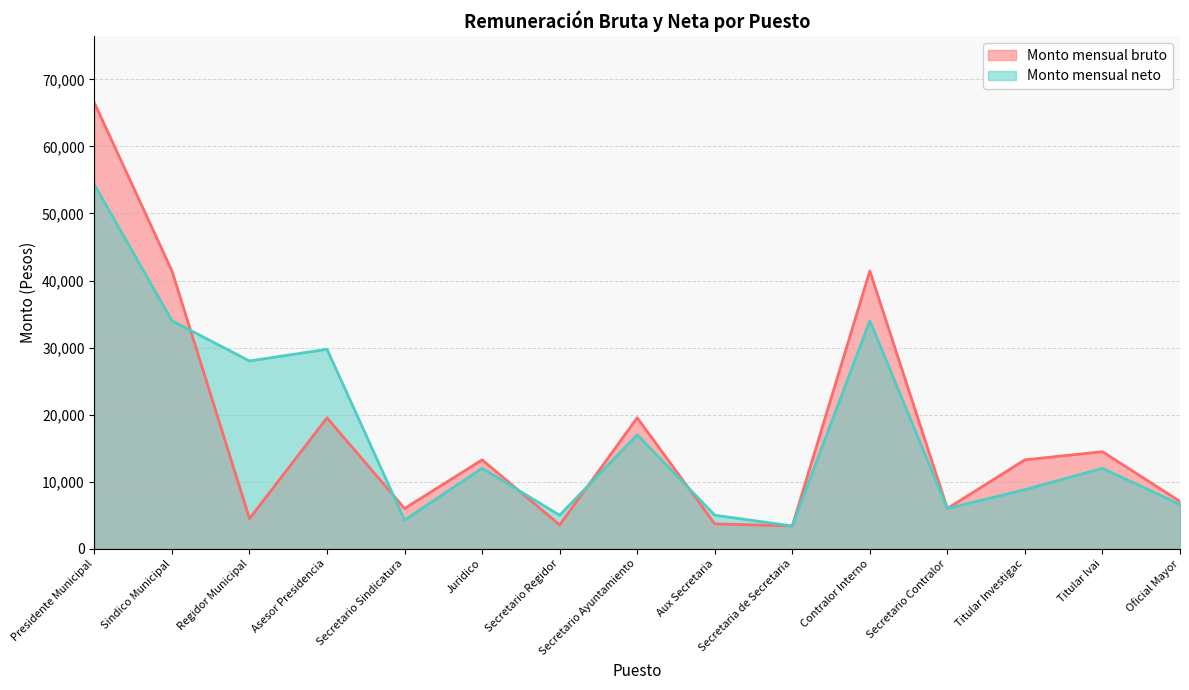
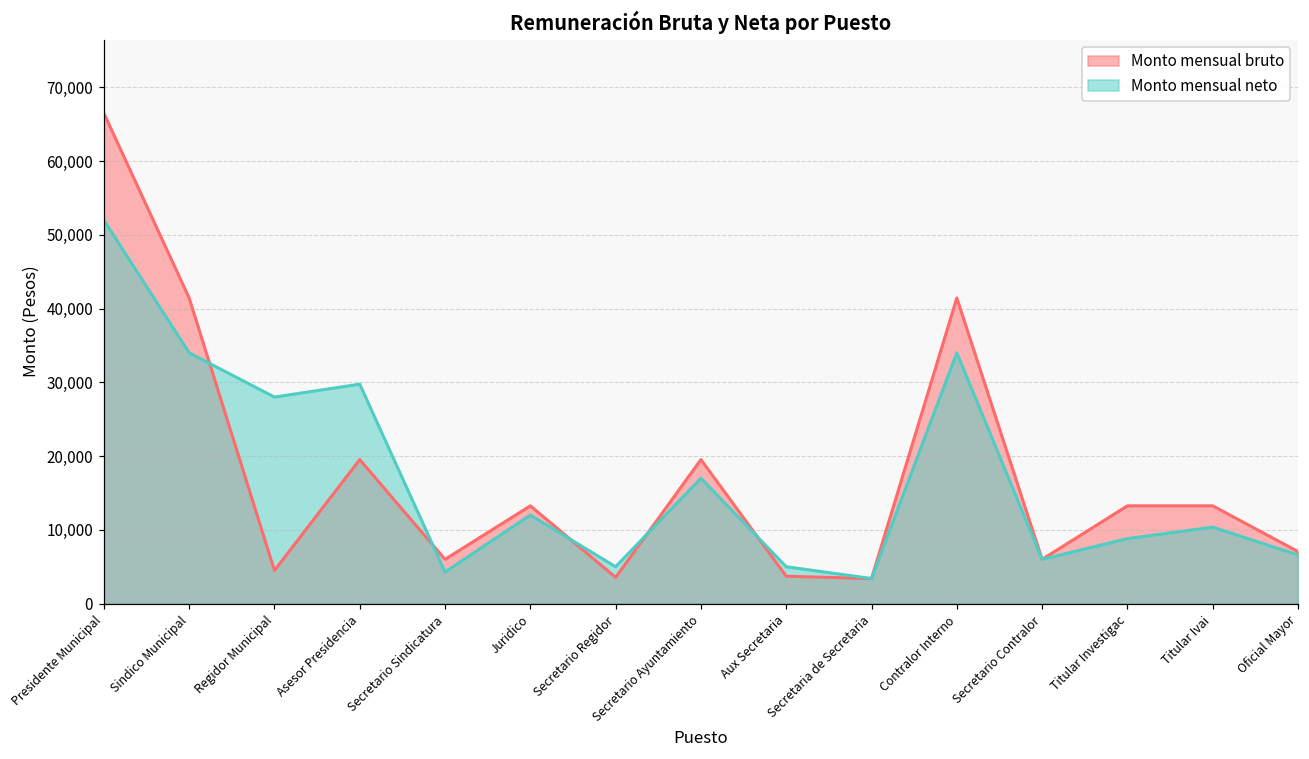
Monto mensual neto, Presidente Municipal: 54,000 -> 52,000
Monto mensual bruto, Titular Ivai: 14,000 -> 13,000
Monto mensual neto, Titular Ivai: 12,000 -> 10,000
